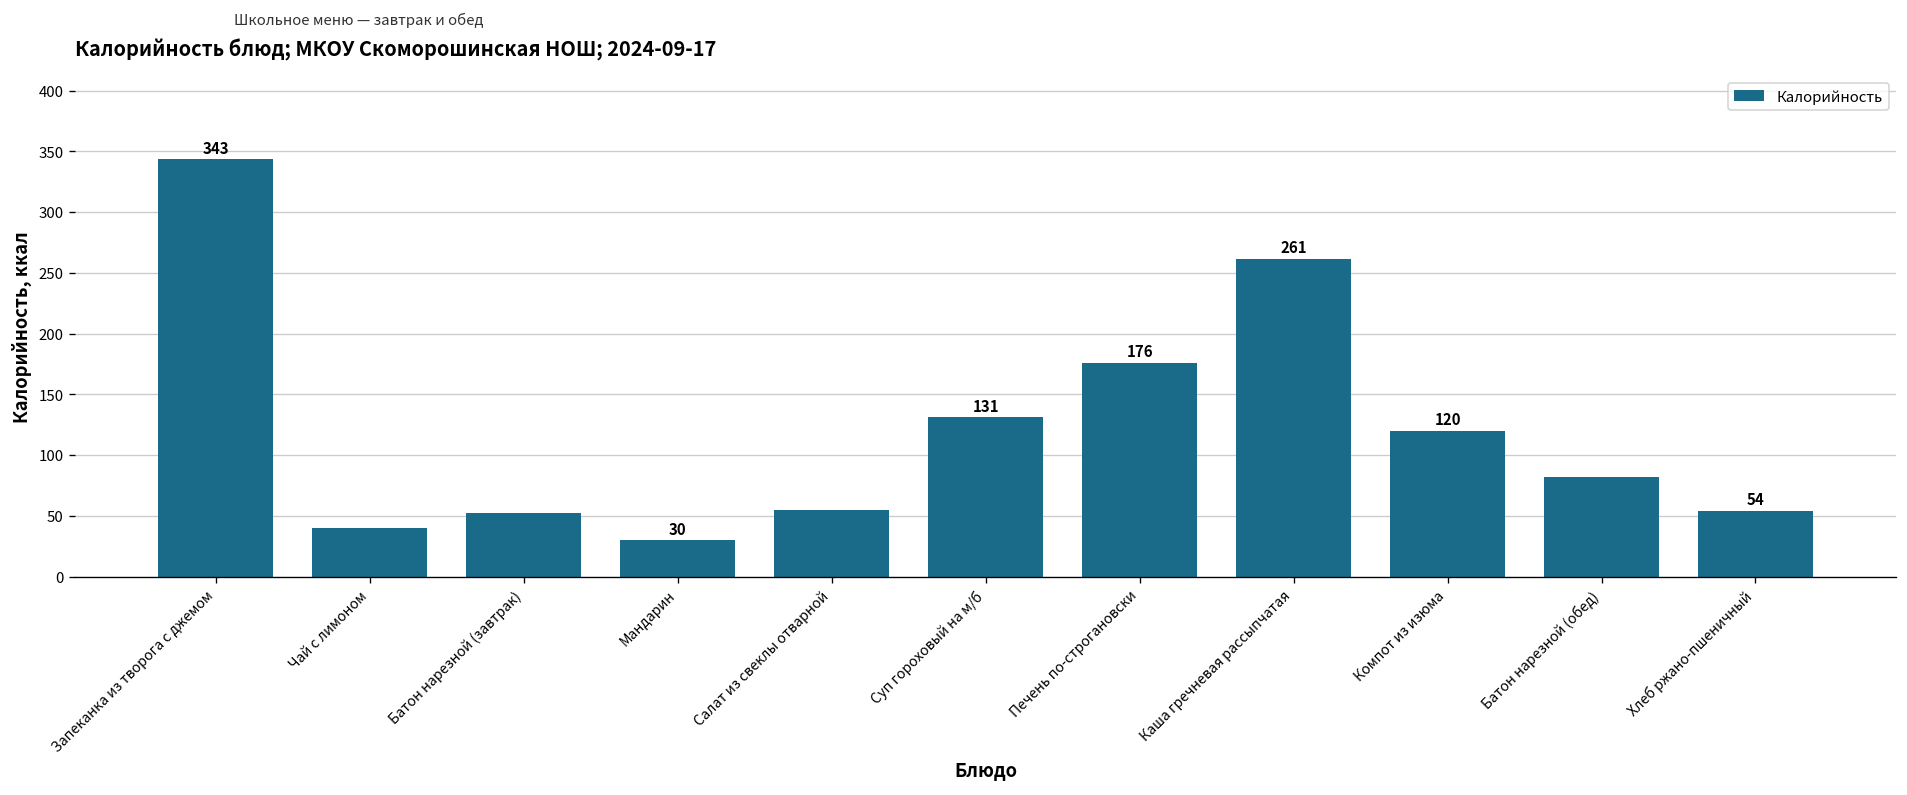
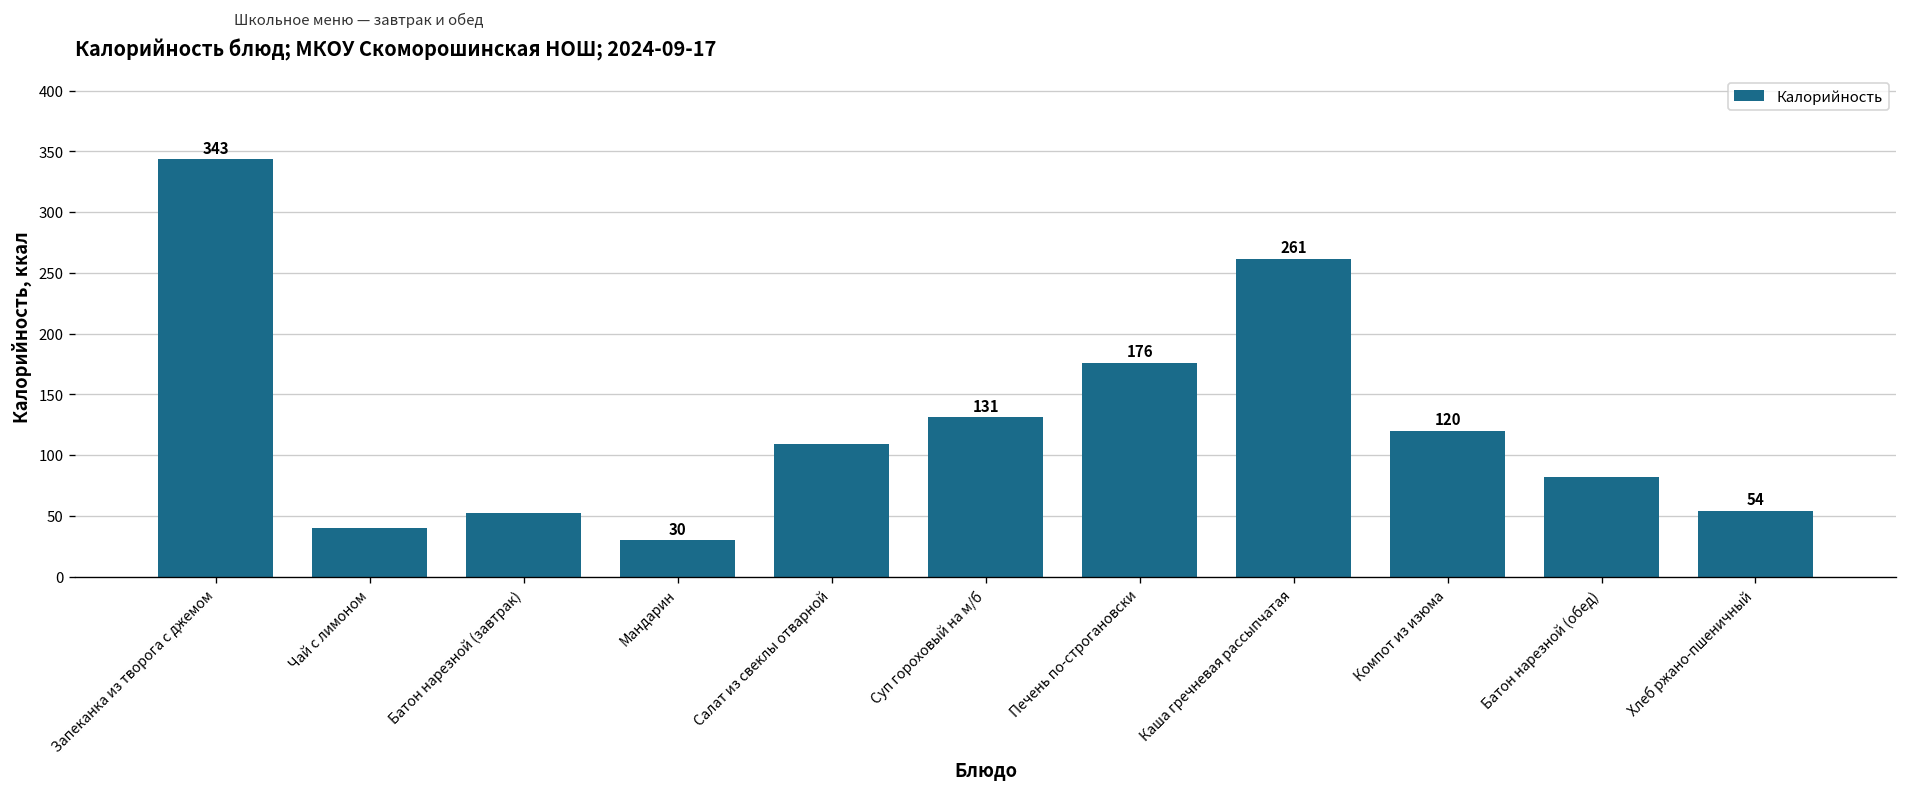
Салат из свеклы отварной: 55 -> 109
